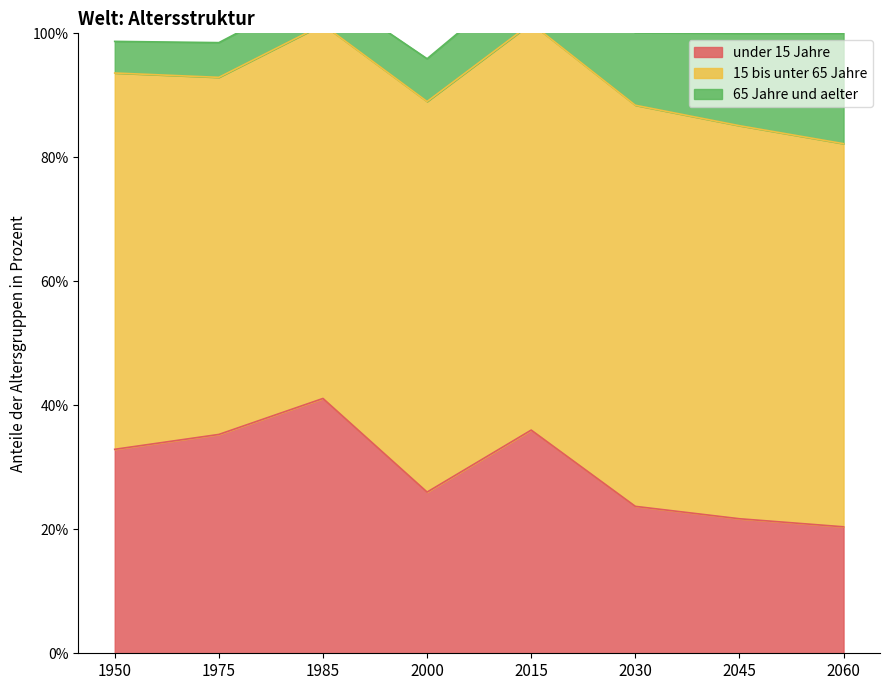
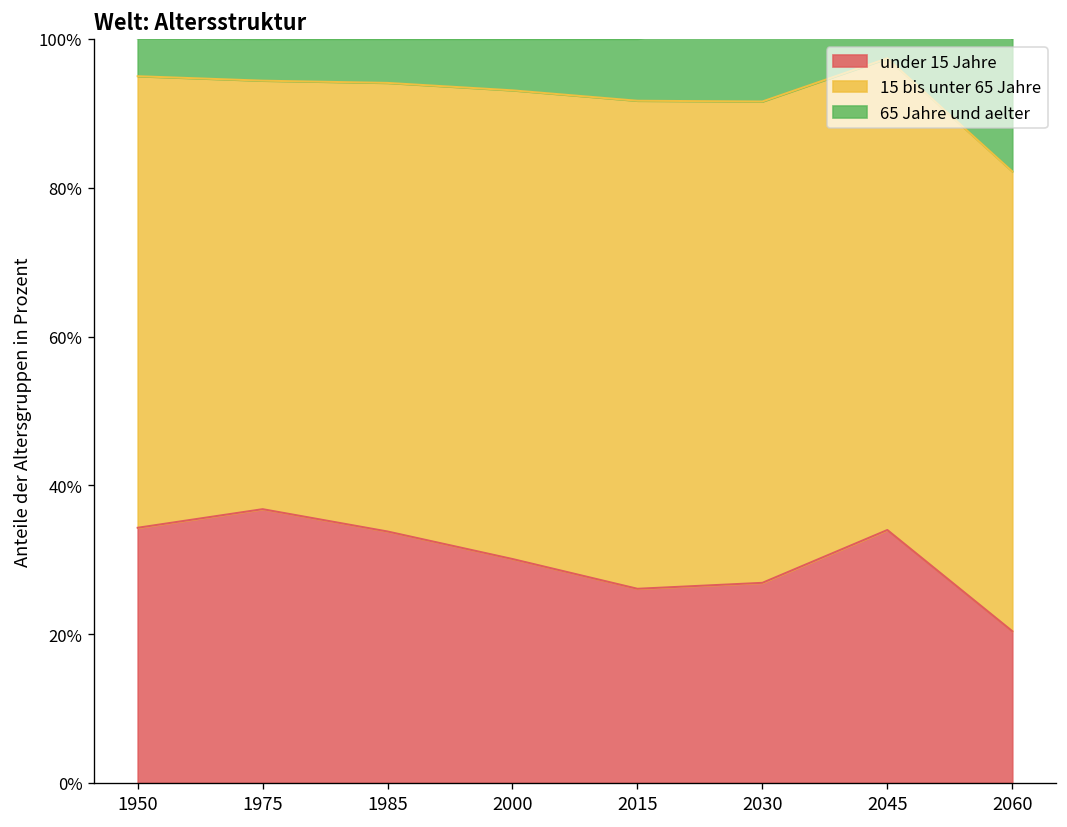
under 15 Jahre, 1950: 33% -> 34%
under 15 Jahre, 1975: 35% -> 37%
under 15 Jahre, 1985: 41% -> 34%
under 15 Jahre, 2000: 26% -> 30%
under 15 Jahre, 2015: 36% -> 26%
under 15 Jahre, 2030: 24% -> 27%
under 15 Jahre, 2045: 22% -> 34%
